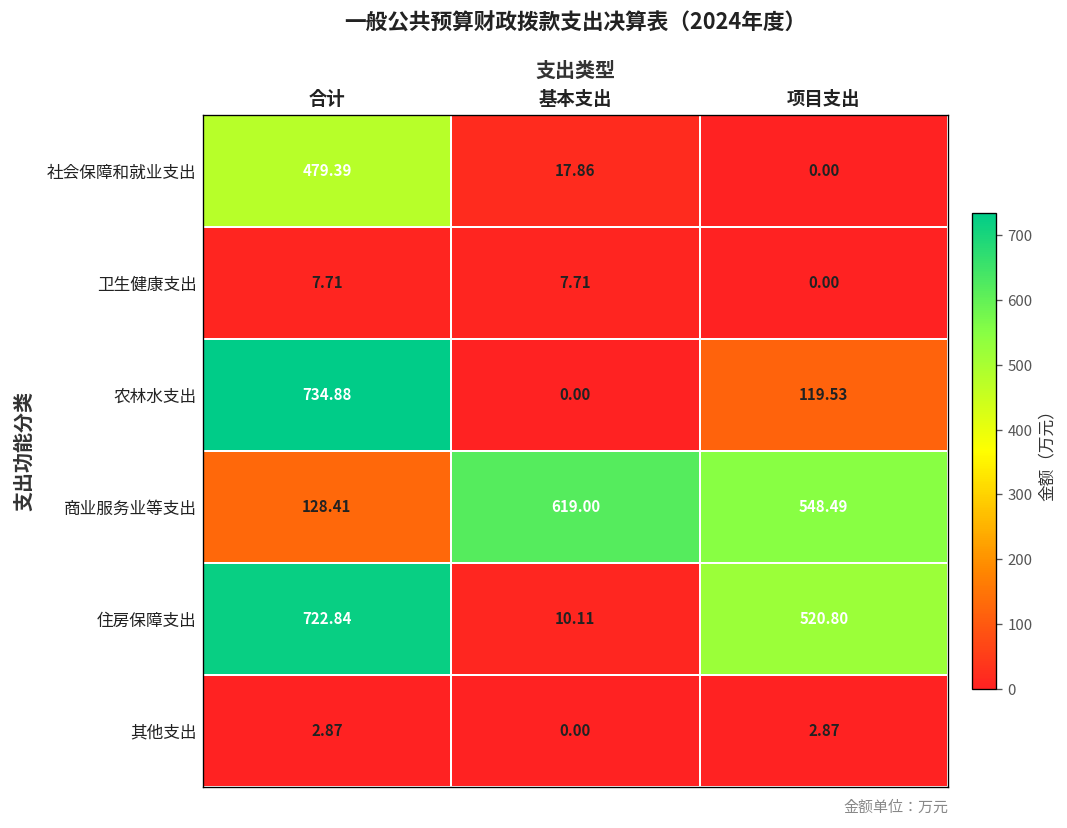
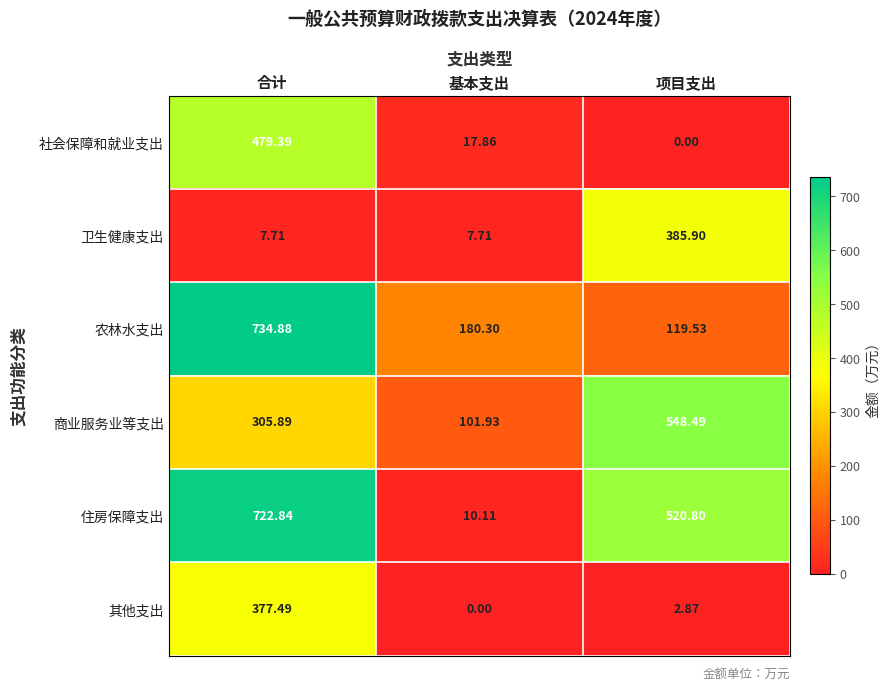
卫生健康支出, 项目支出: 0.00 -> 385.90
农林水支出, 基本支出: 0.00 -> 180.30
商业服务业等支出, 合计: 128.41 -> 305.89
商业服务业等支出, 基本支出: 619.00 -> 101.93
其他支出, 合计: 2.87 -> 377.49
